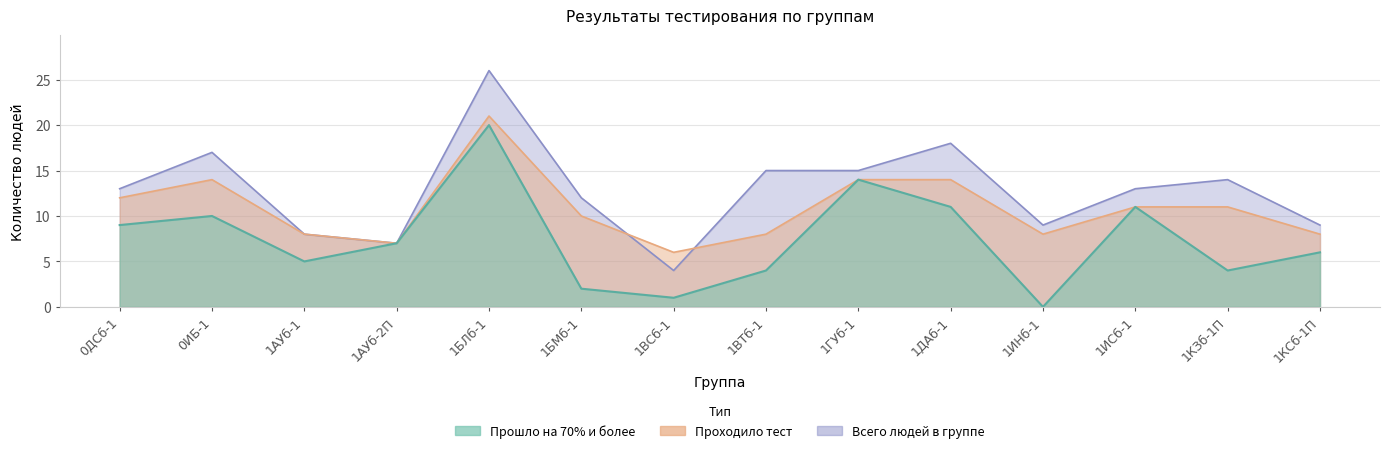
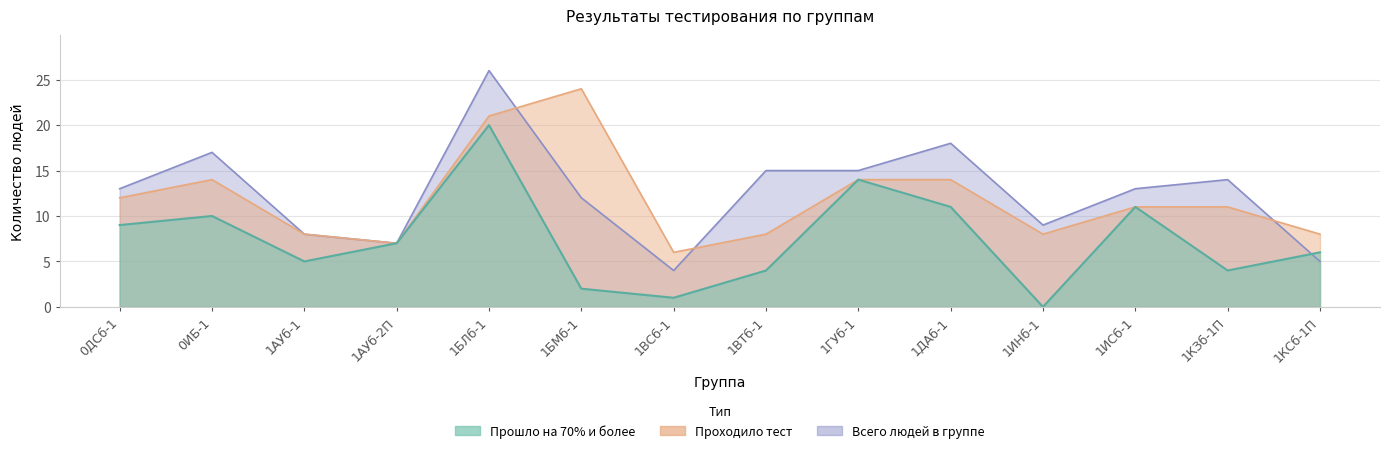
Проходило тест, 1БМб-1: 10 -> 24
Всего людей в группе, 1КСб-1П: 9 -> 5
